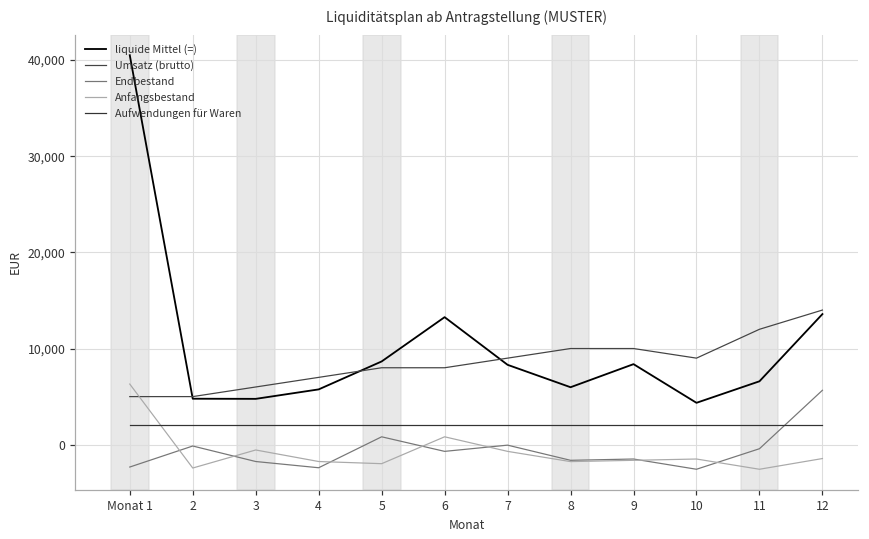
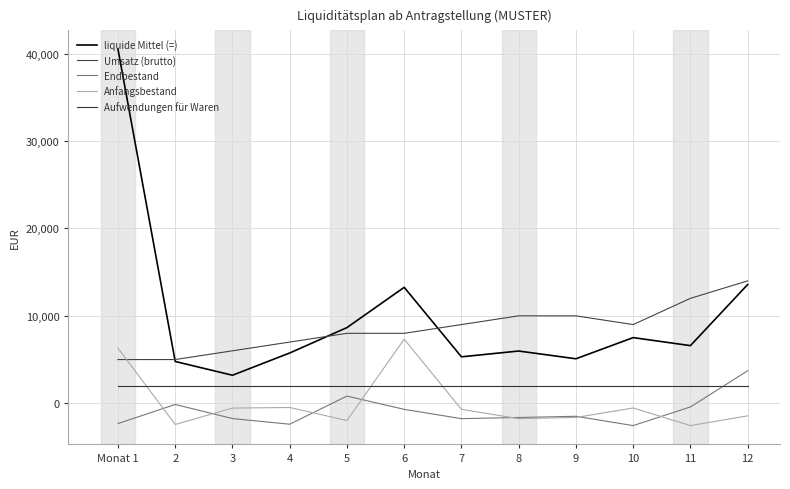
liquide Mittel (=), 3: 5,000 -> 3,000
Anfangsbestand, 4: -2,000 -> 0
Anfangsbestand, 6: 1,000 -> 7,000
liquide Mittel (=), 7: 8,000 -> 5,000
Endbestand, 7: 0 -> -2,000
liquide Mittel (=), 9: 8,000 -> 5,000
liquide Mittel (=), 10: 4,000 -> 8,000
Anfangsbestand, 10: -1,500 -> -500
Endbestand, 12: 6,000 -> 4,000
